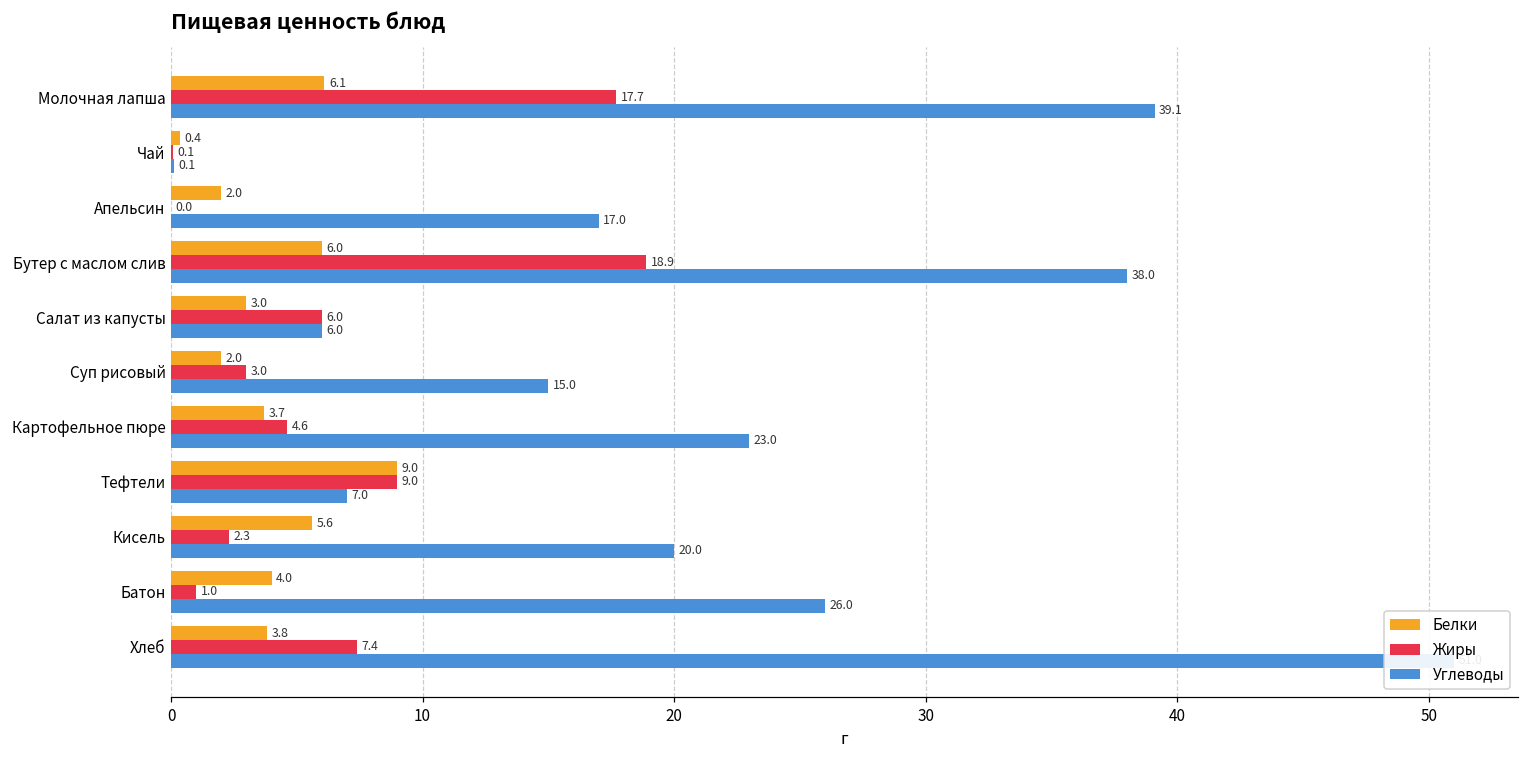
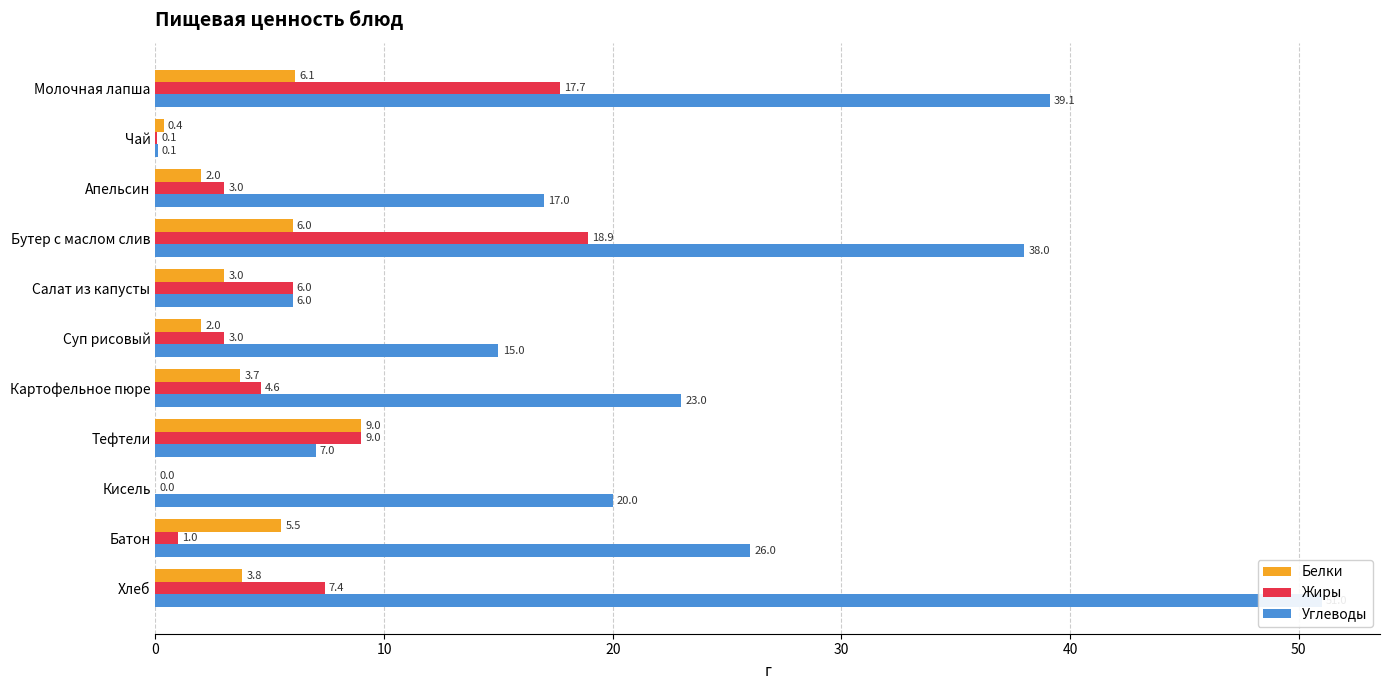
Жиры, Апельсин: 0.0 -> 3.0
Белки, Кисель: 5.6 -> 0.0
Жиры, Кисель: 2.3 -> 0.0
Белки, Батон: 4.0 -> 5.5
